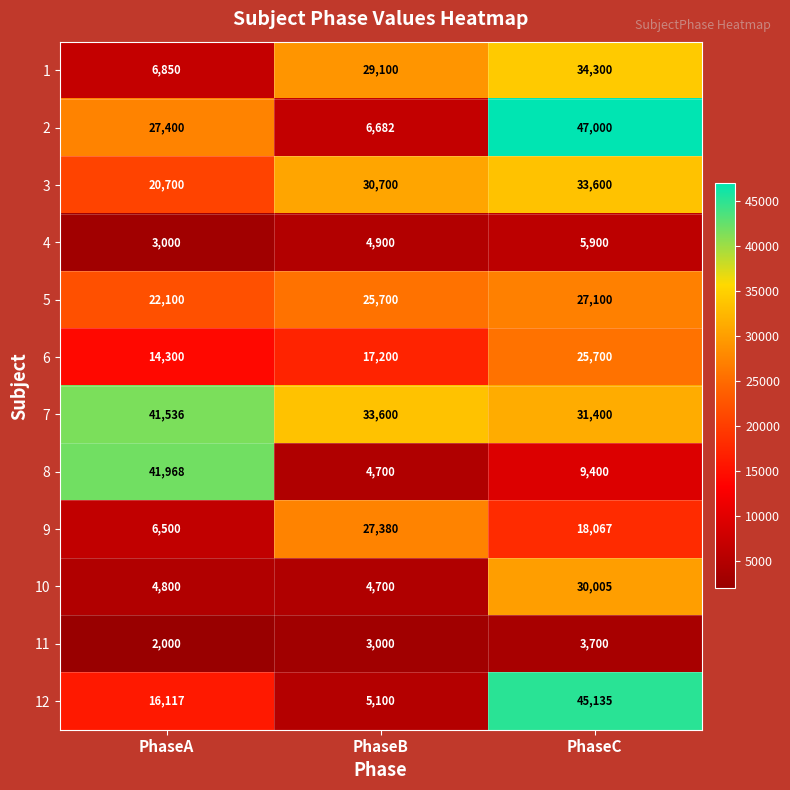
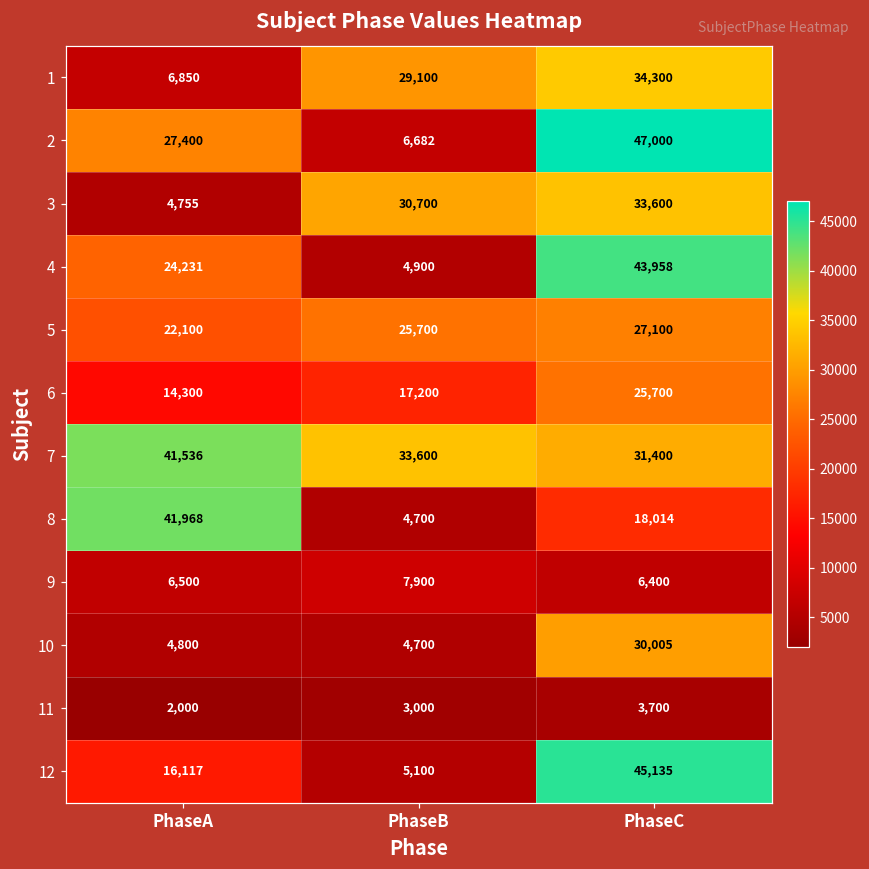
3, PhaseA: 20,700 -> 4,755
4, PhaseA: 3,000 -> 24,231
4, PhaseC: 5,900 -> 43,958
8, PhaseC: 9,400 -> 18,014
9, PhaseB: 27,380 -> 7,900
9, PhaseC: 18,067 -> 6,400
